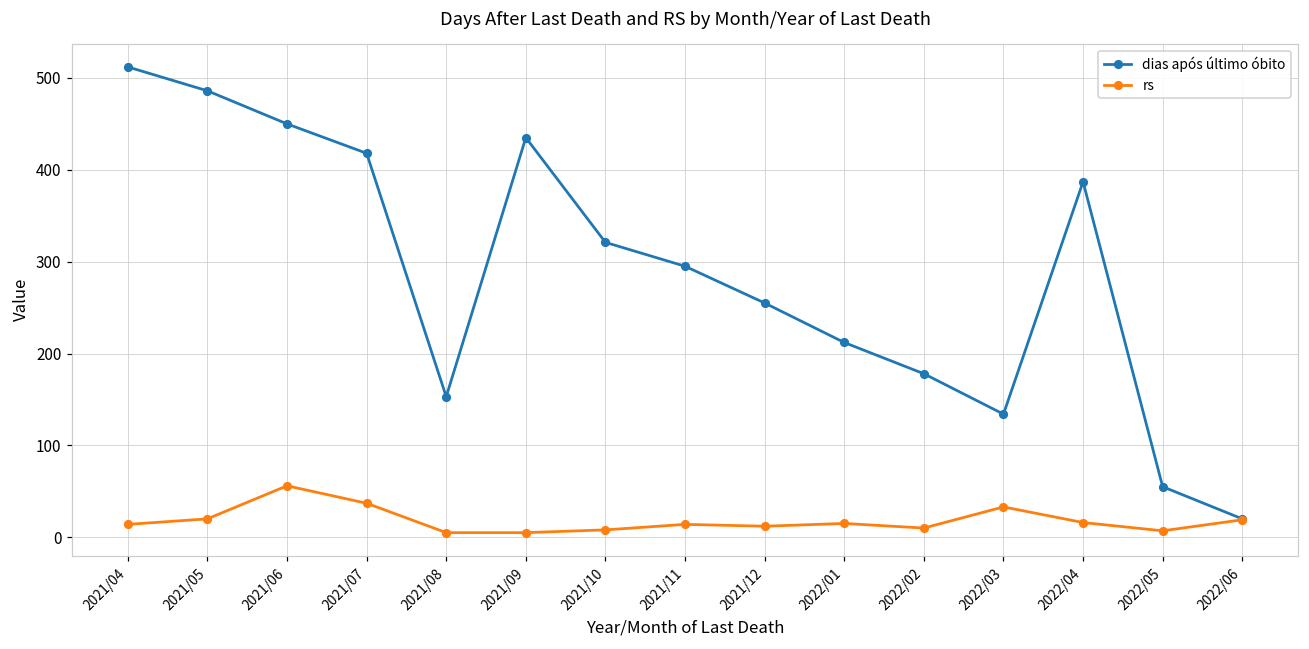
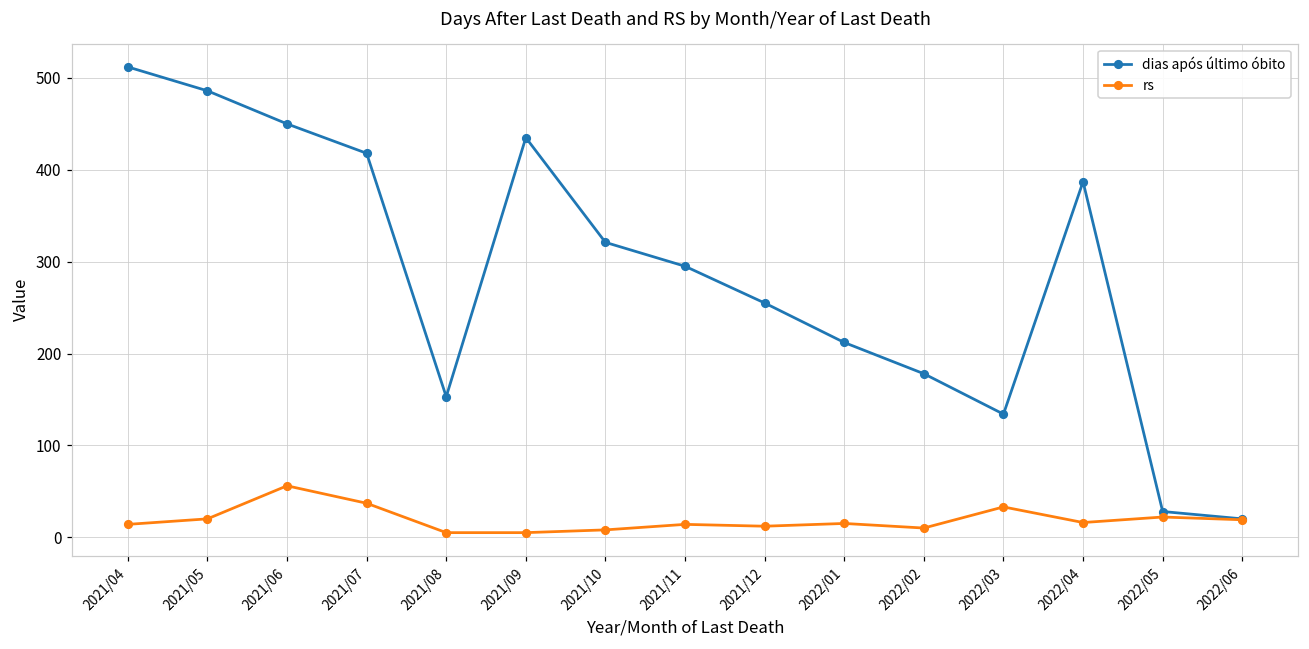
dias após último óbito, 2022/05: 60 -> 30
rs, 2022/05: 10 -> 20
